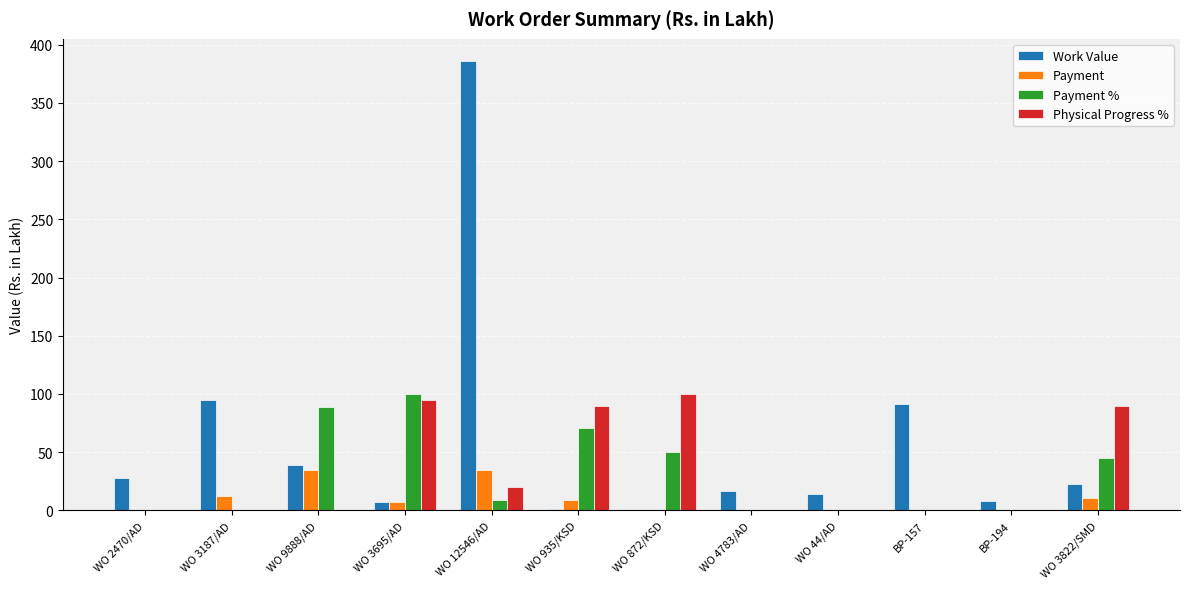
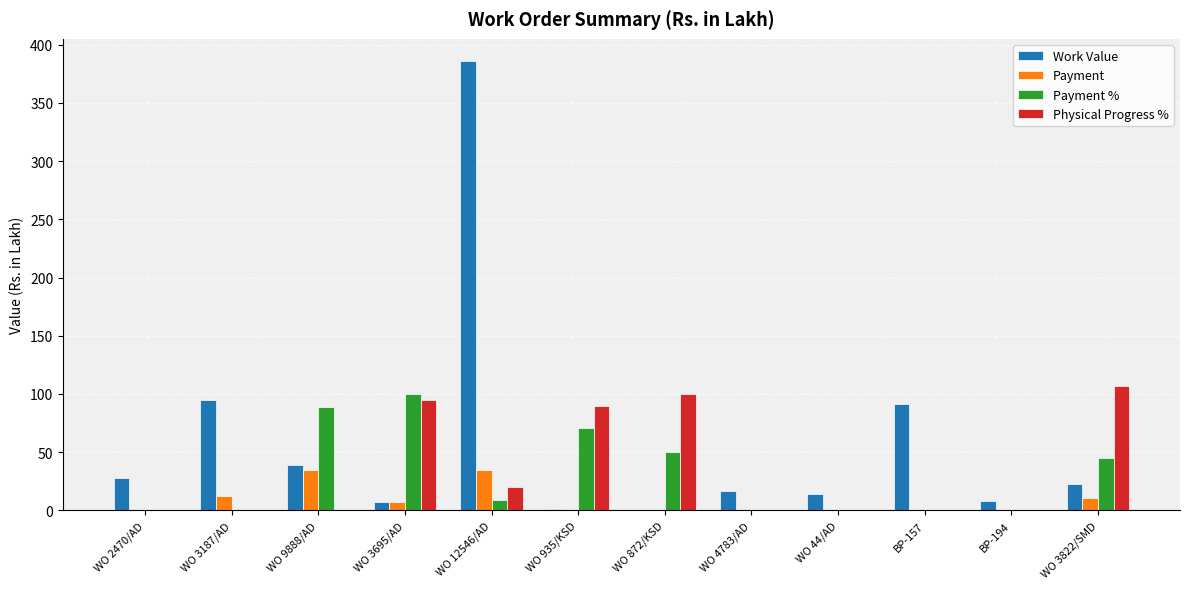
Payment, WO 935/KSD: 9 -> 0
Physical Progress %, WO 3822/SMD: 90 -> 107
